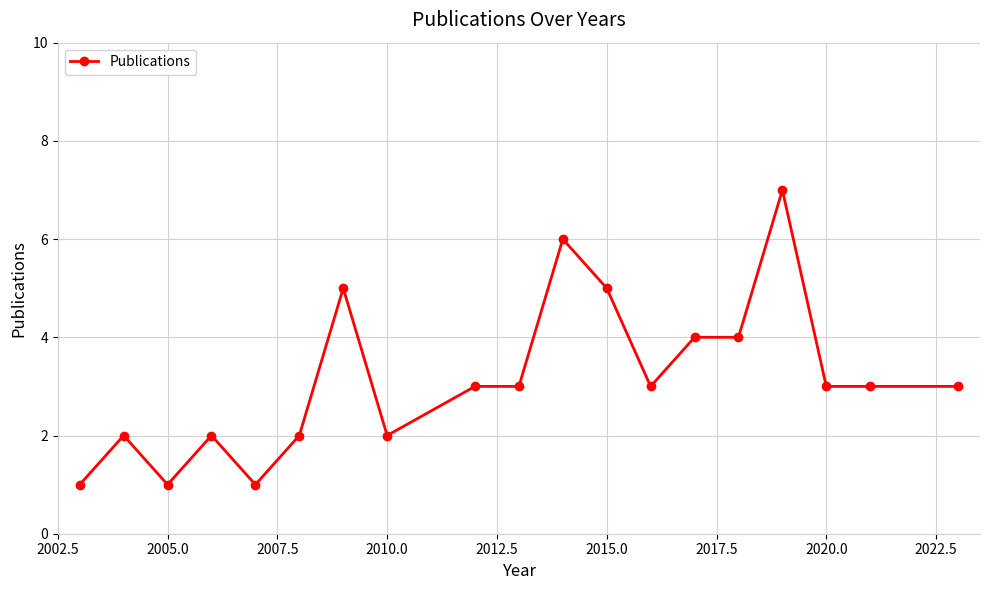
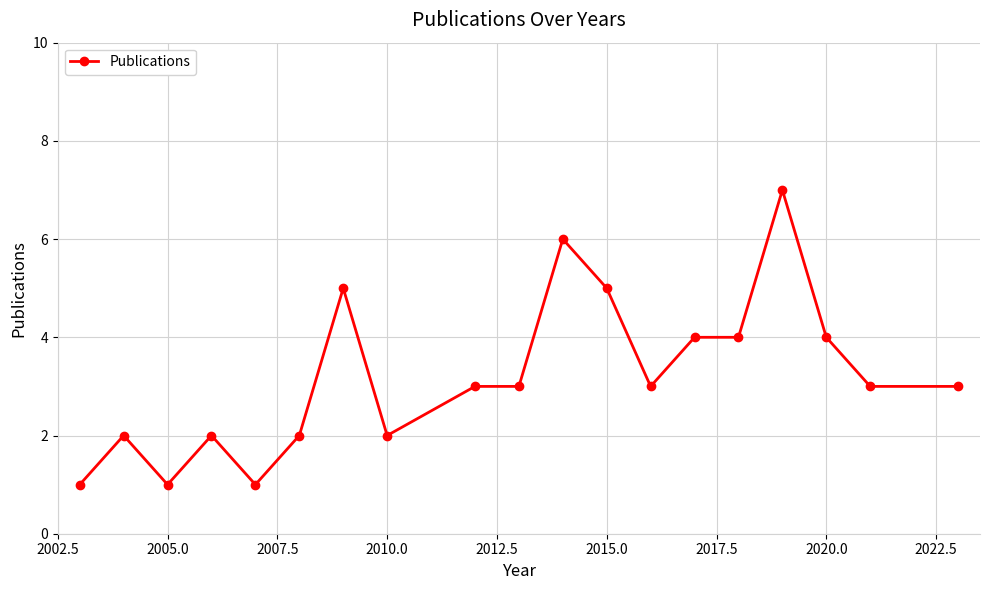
2020.0: 3 -> 4
